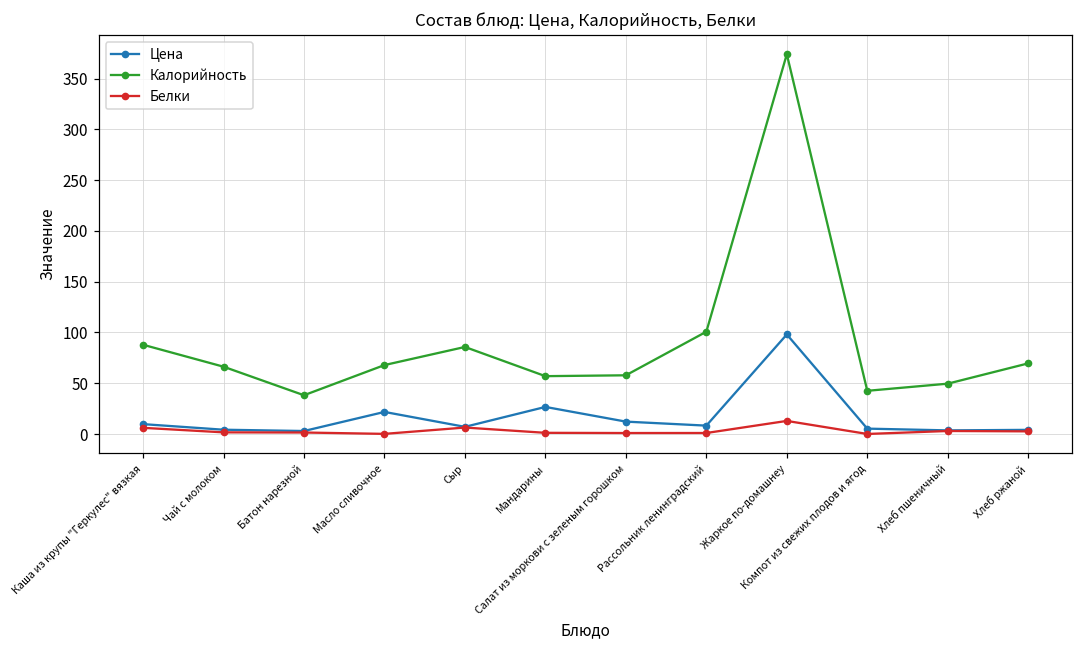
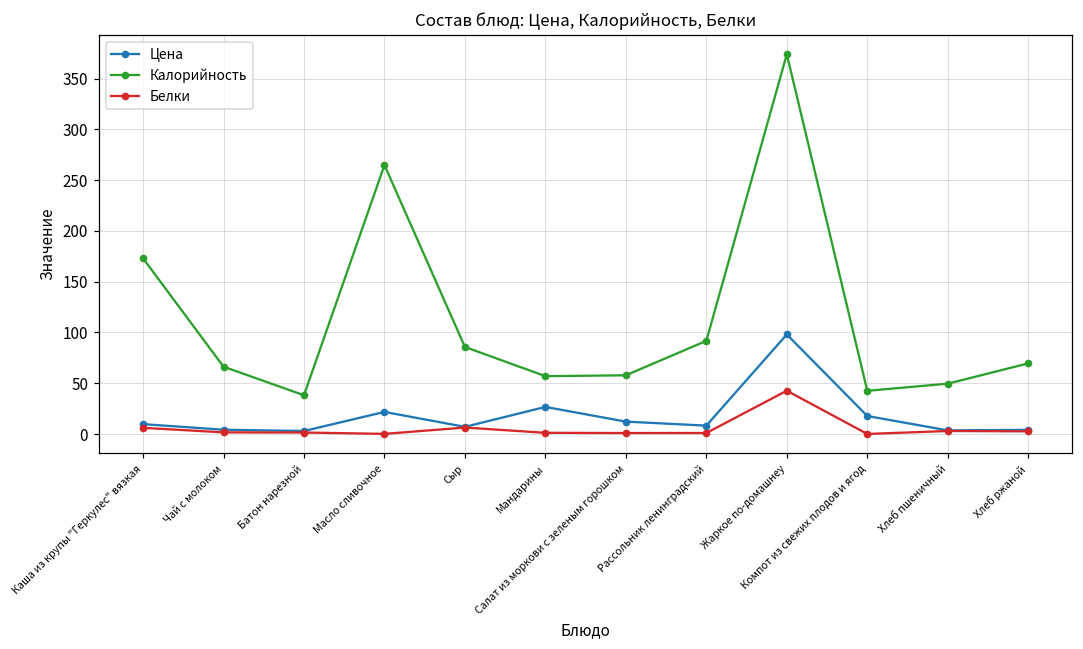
Калорийность, Каша из крупы "Геркулес" вязкая: 90 -> 170
Калорийность, Масло сливочное: 70 -> 260
Калорийность, Рассольник ленинградский: 100 -> 90
Белки, Жаркое по-домашнеу: 10 -> 40
Цена, Компот из свежих плодов и ягод: 10 -> 20
